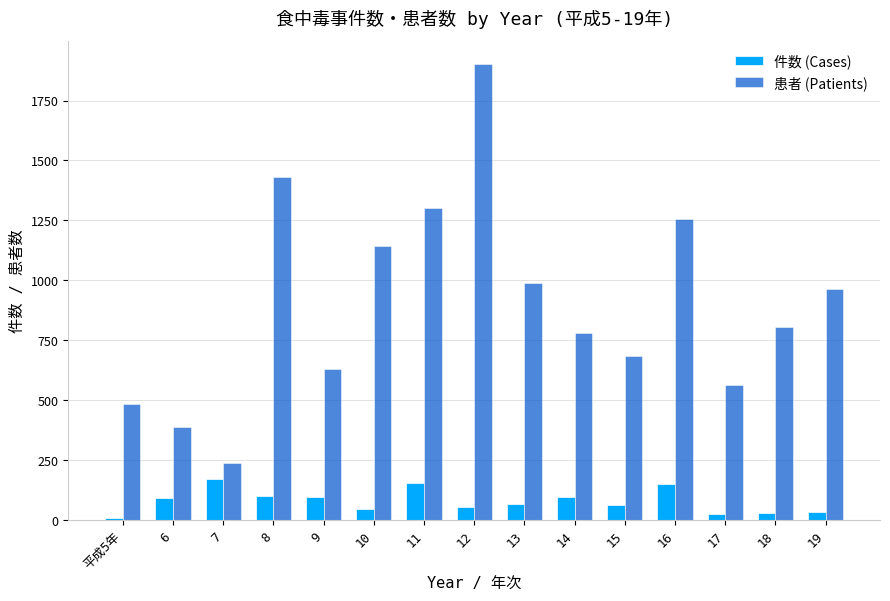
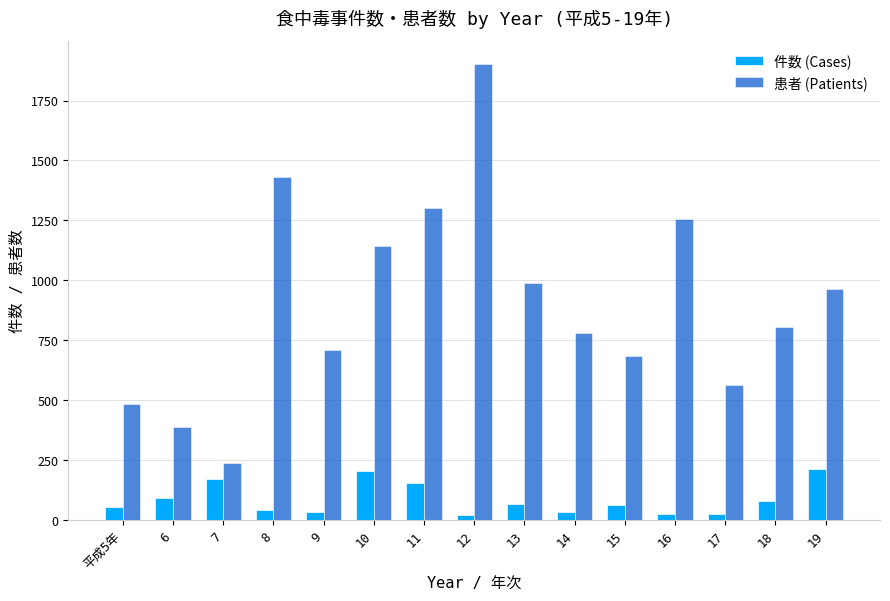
件数 (Cases), 平成5年: 10 -> 50
件数 (Cases), 8: 100 -> 40
件数 (Cases), 9: 90 -> 30
患者 (Patients), 9: 630 -> 710
件数 (Cases), 10: 40 -> 200
件数 (Cases), 12: 50 -> 20
件数 (Cases), 14: 90 -> 30
件数 (Cases), 16: 150 -> 20
件数 (Cases), 18: 30 -> 80
件数 (Cases), 19: 30 -> 210
